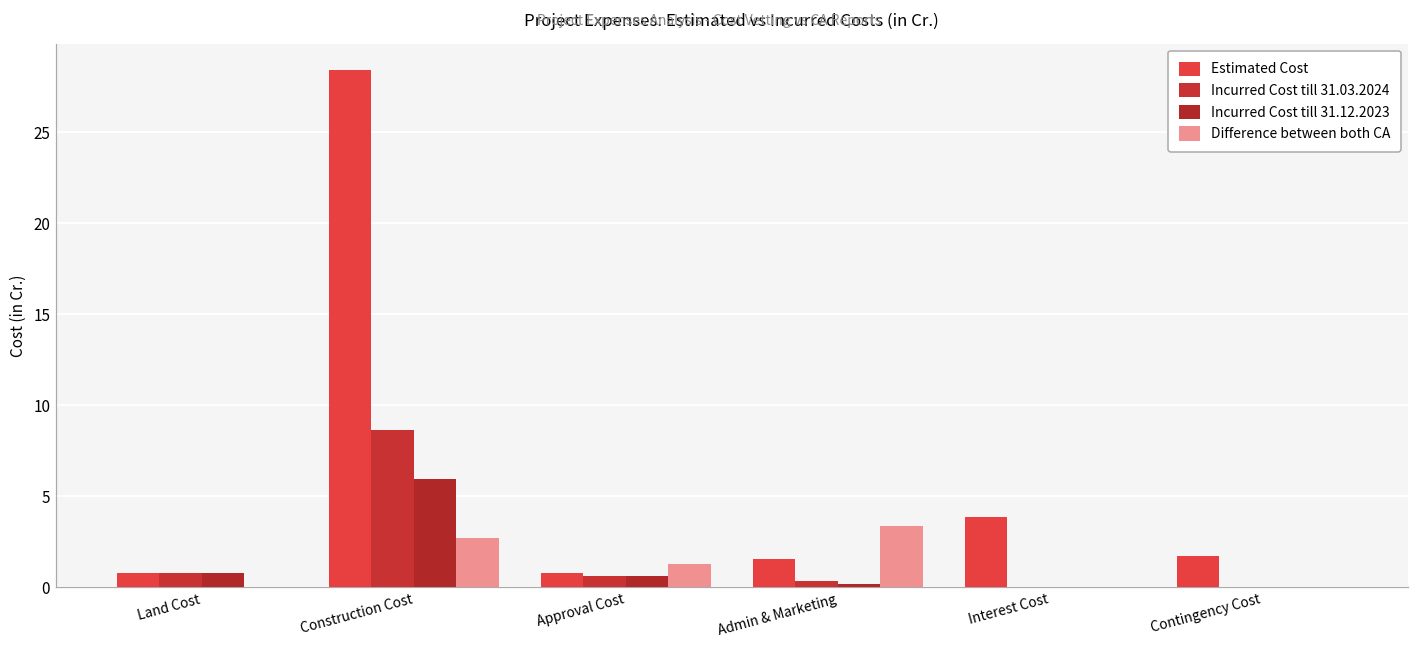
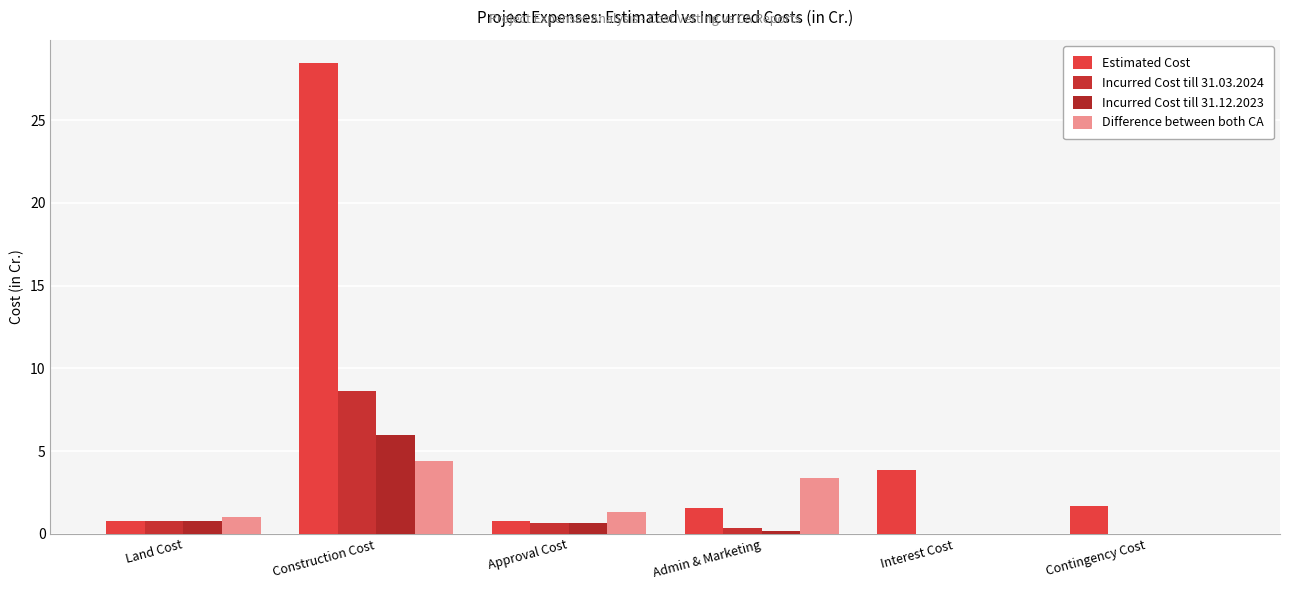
Difference between both CA, Land Cost: 0 -> 1
Difference between both CA, Construction Cost: 2.7 -> 4.4
